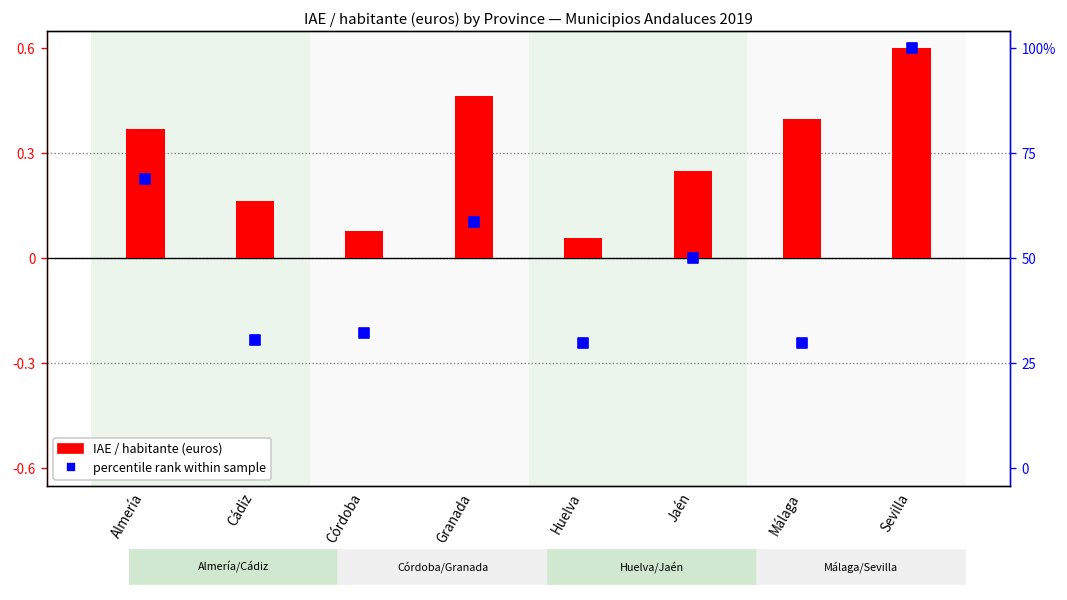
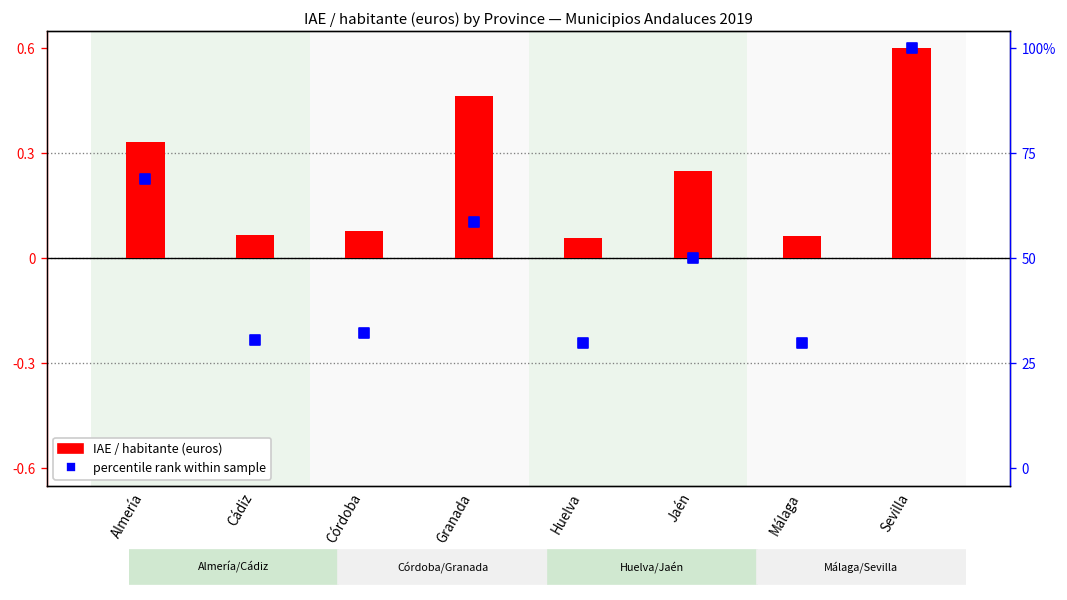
IAE / habitante (euros), Almería: 0.37 -> 0.33
IAE / habitante (euros), Cádiz: 0.16 -> 0.07
IAE / habitante (euros), Málaga: 0.40 -> 0.06
